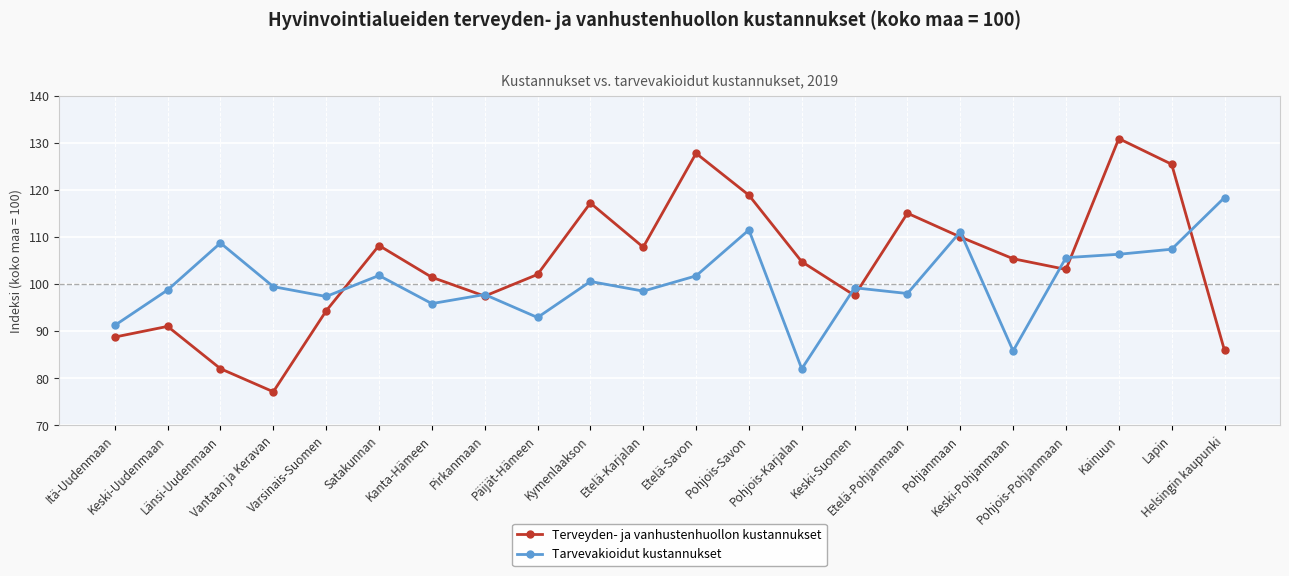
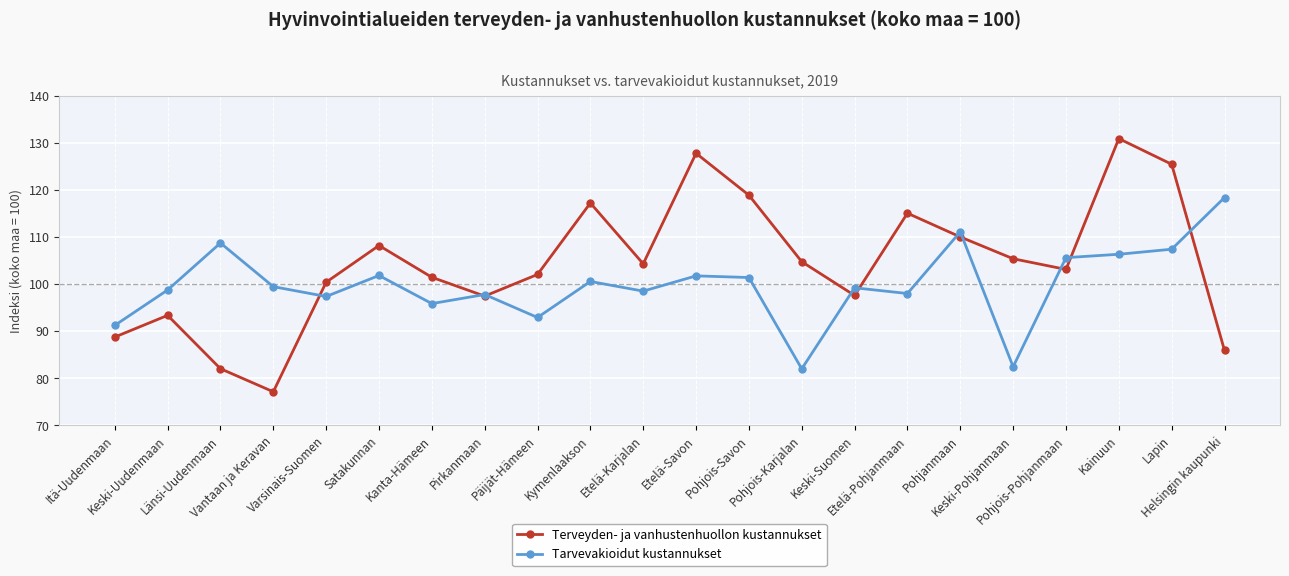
Terveyden- ja vanhustenhuollon kustannukset, Keski-Uudenmaan: 91 -> 93
Terveyden- ja vanhustenhuollon kustannukset, Varsinais-Suomen: 94 -> 100
Terveyden- ja vanhustenhuollon kustannukset, Etelä-Karjalan: 108 -> 104
Tarvevakioidut kustannukset, Pohjois-Savon: 111 -> 101
Tarvevakioidut kustannukset, Keski-Pohjanmaan: 86 -> 82
